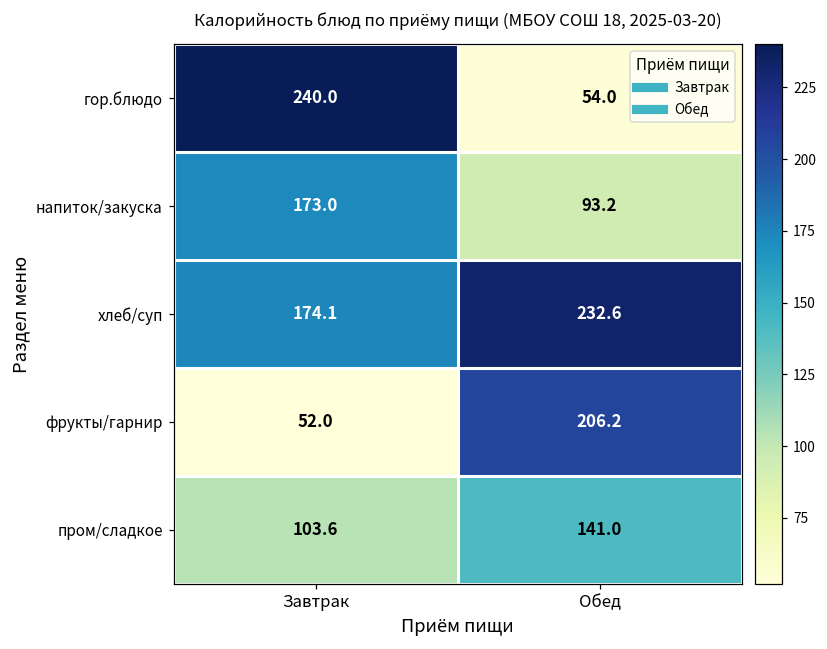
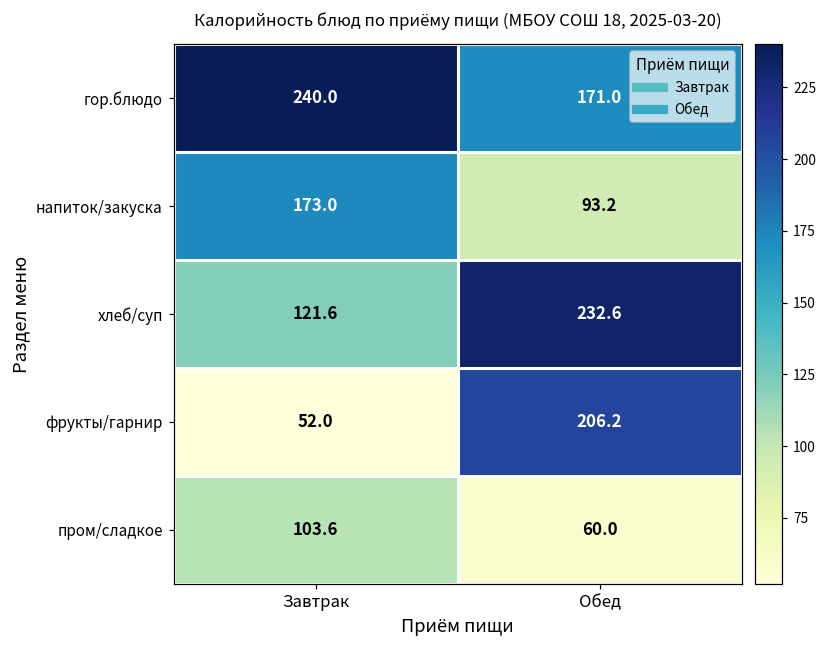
гор.блюдо, Обед: 54.0 -> 171.0
хлеб/суп, Завтрак: 174.1 -> 121.6
пром/сладкое, Обед: 141.0 -> 60.0
